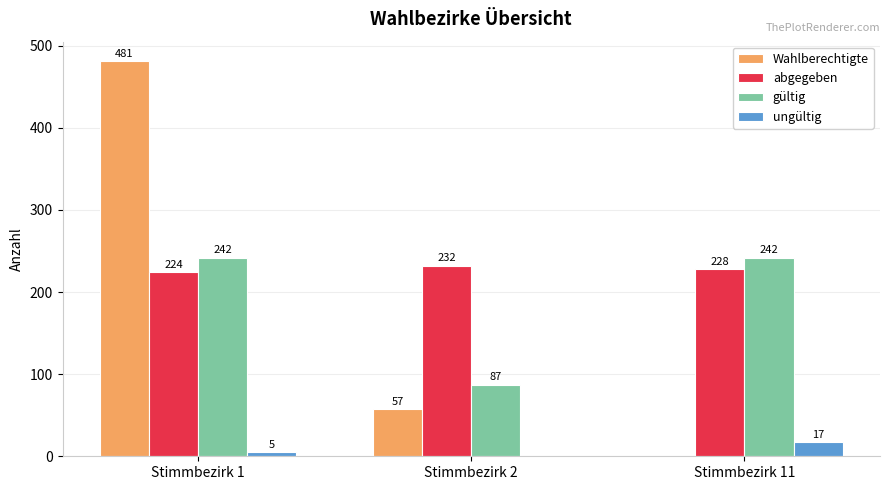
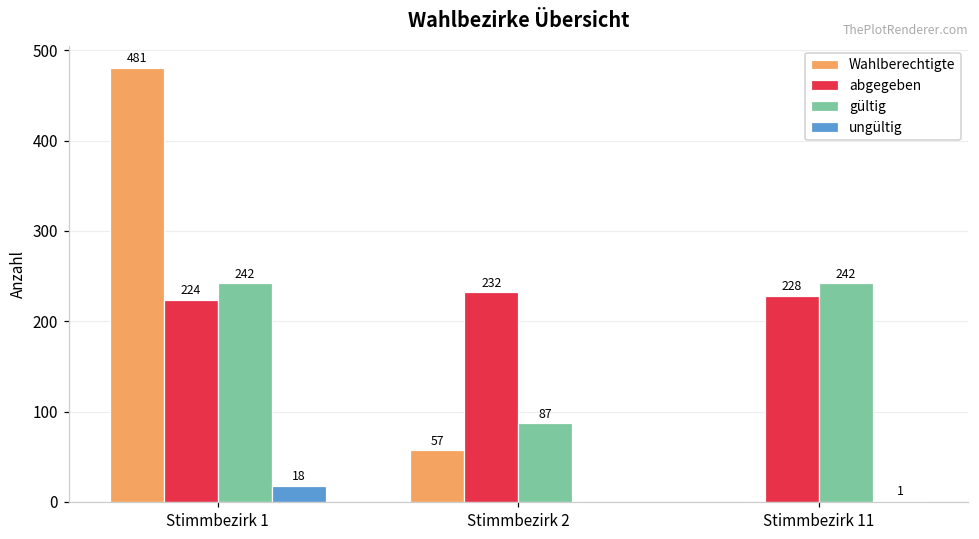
ungültig, Stimmbezirk 1: 5 -> 18
ungültig, Stimmbezirk 11: 17 -> 1
